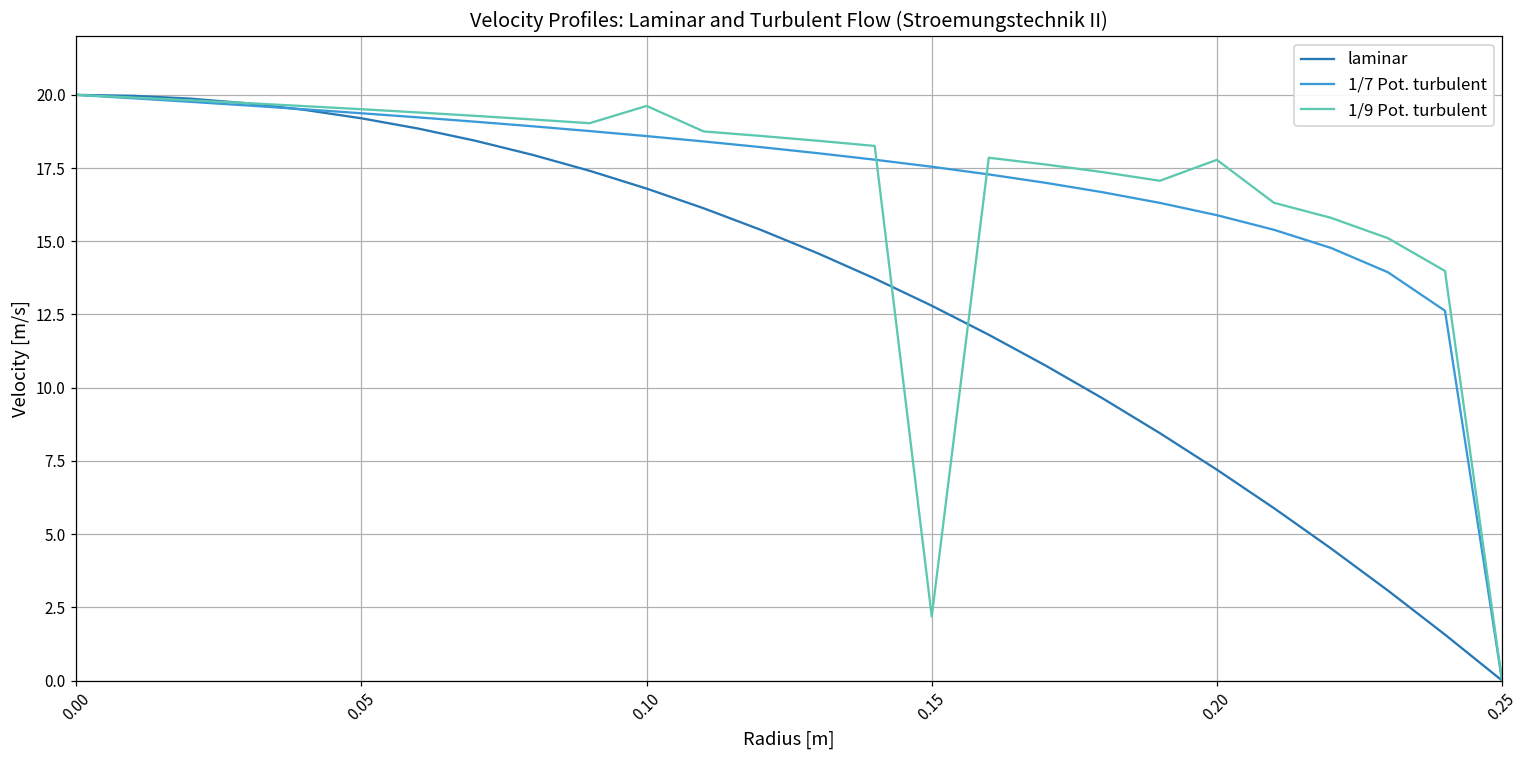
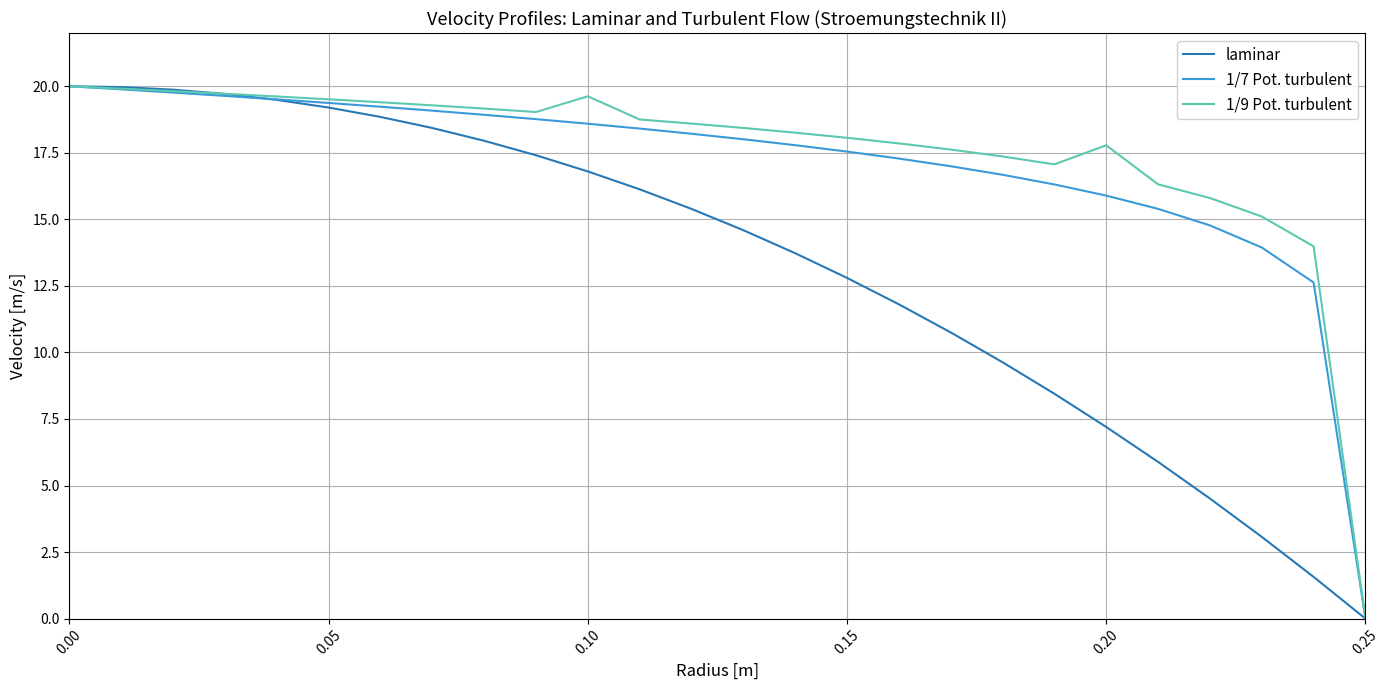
1/9 Pot. turbulent, 0.15: 2.2 -> 18.1
